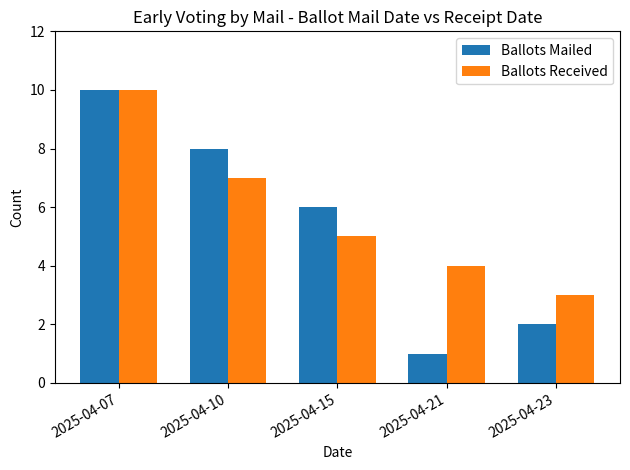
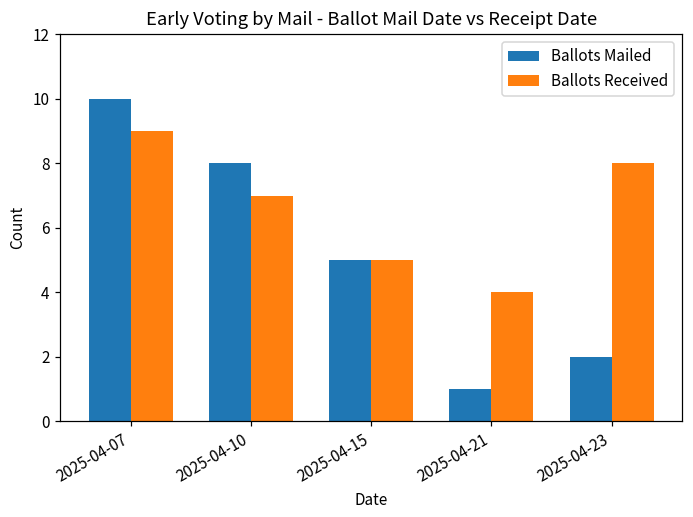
Ballots Received, 2025-04-07: 10 -> 9
Ballots Mailed, 2025-04-15: 6 -> 5
Ballots Received, 2025-04-23: 3 -> 8
